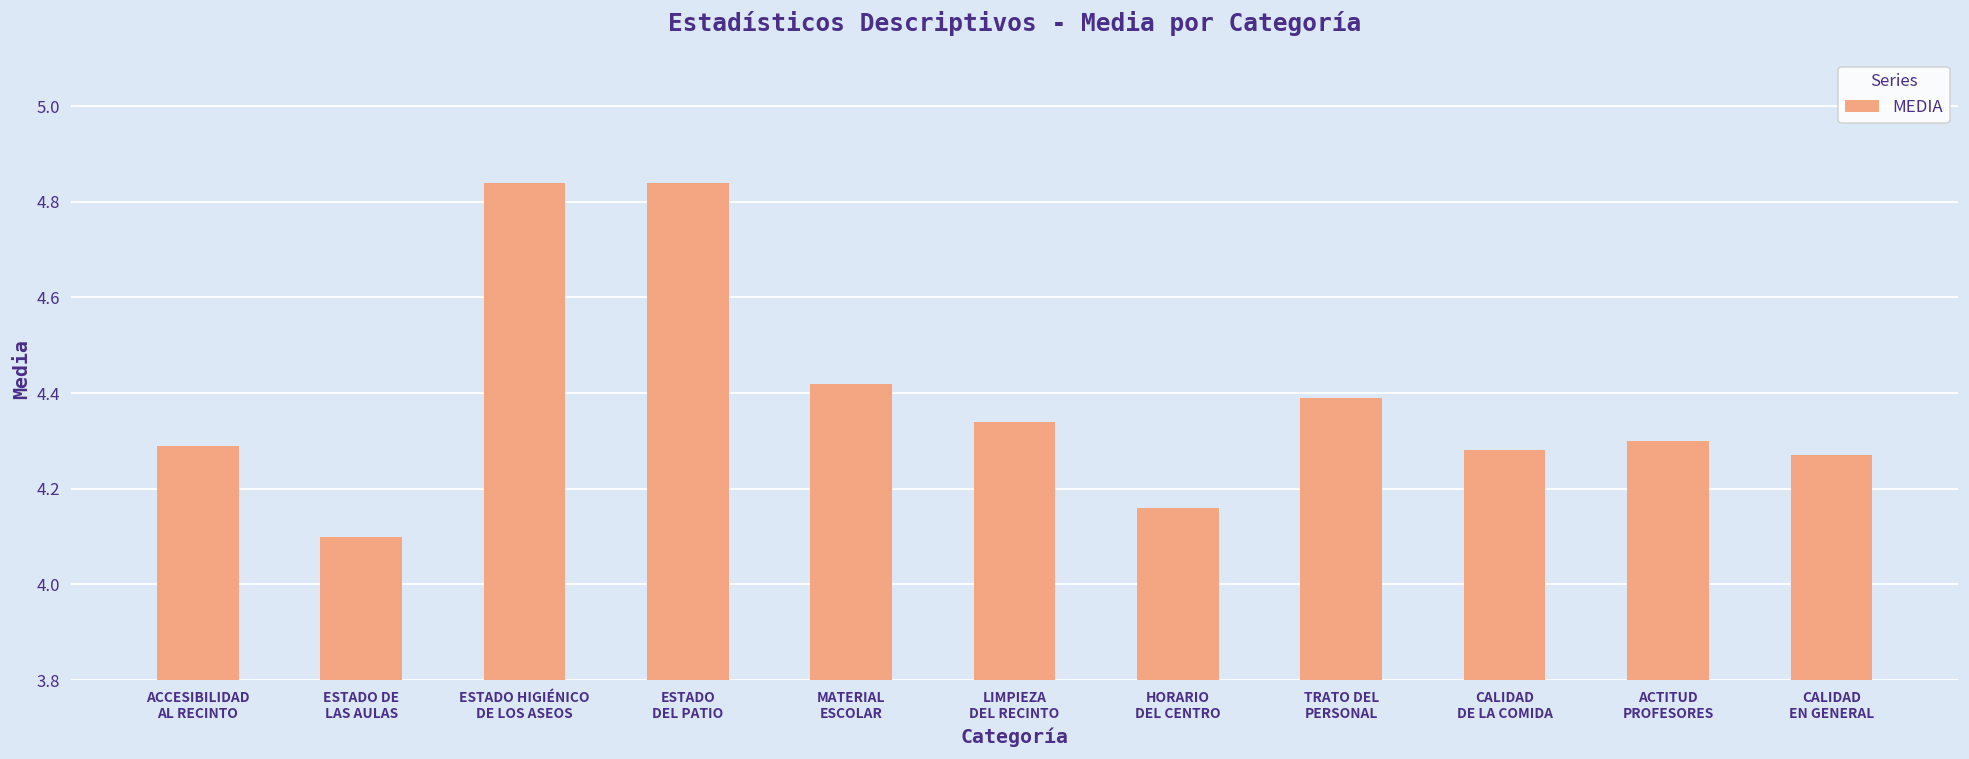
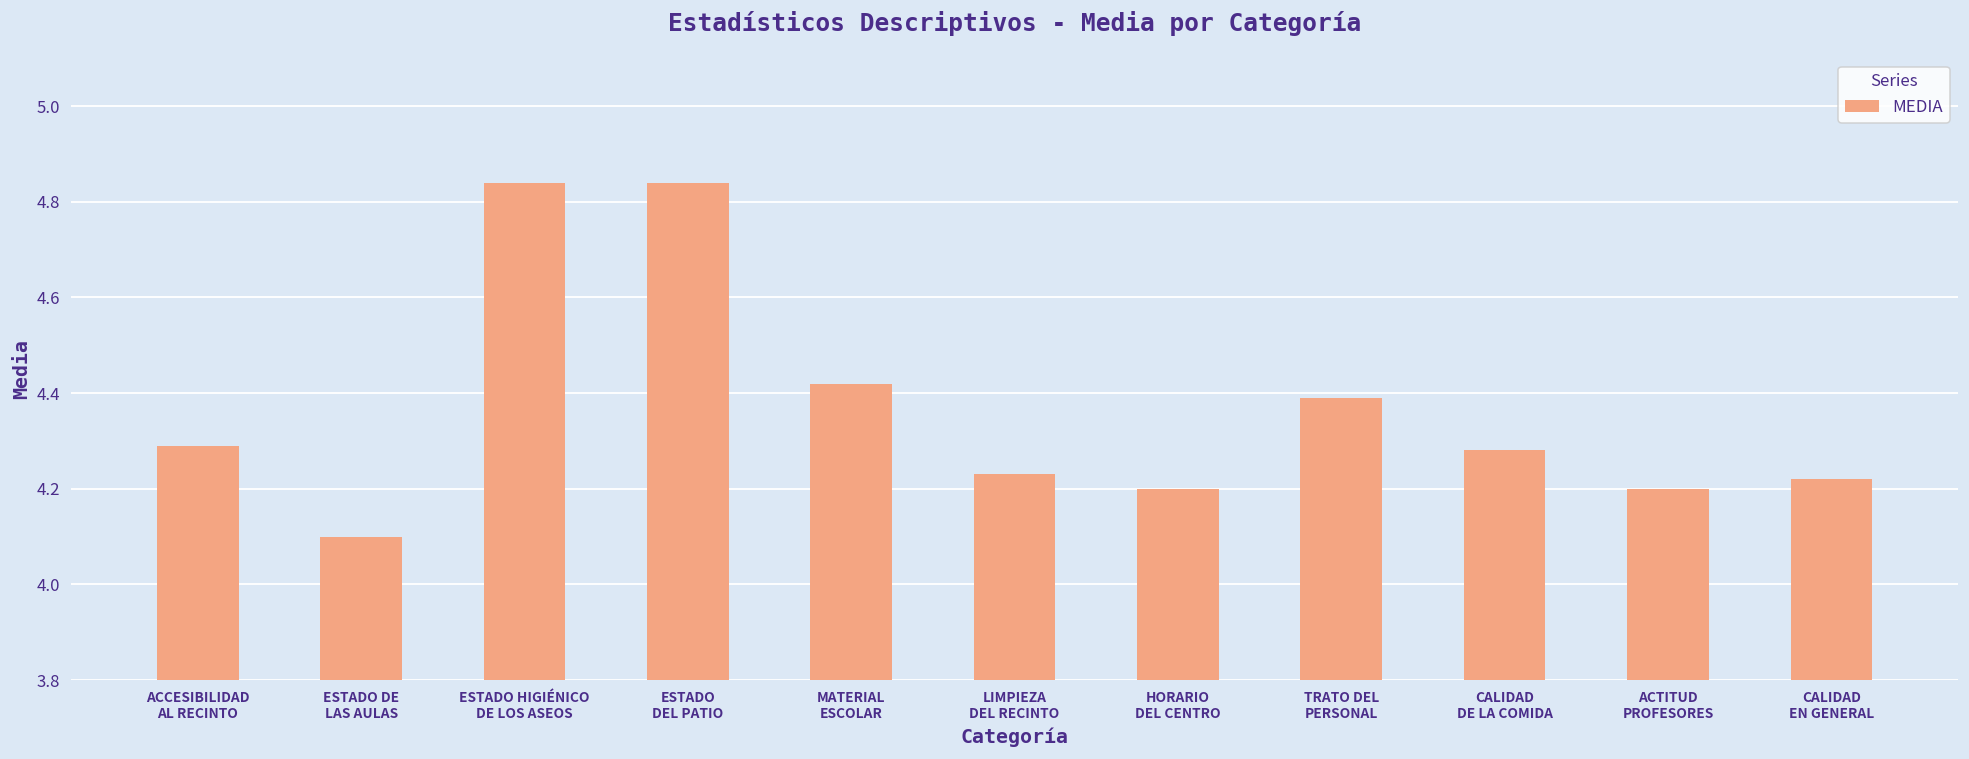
LIMPIEZA DEL RECINTO: 4.34 -> 4.23
HORARIO DEL CENTRO: 4.16 -> 4.20
ACTITUD PROFESORES: 4.3 -> 4.2
CALIDAD EN GENERAL: 4.27 -> 4.22
